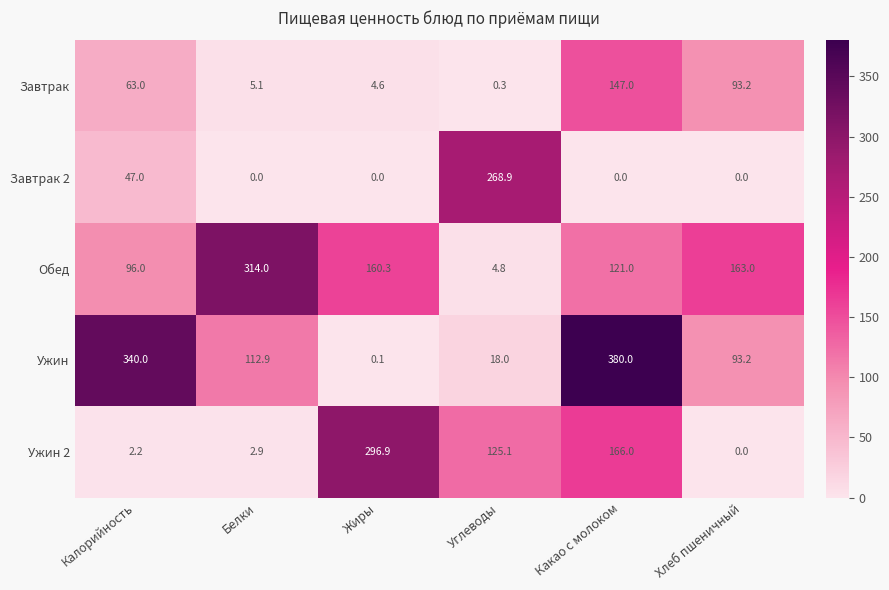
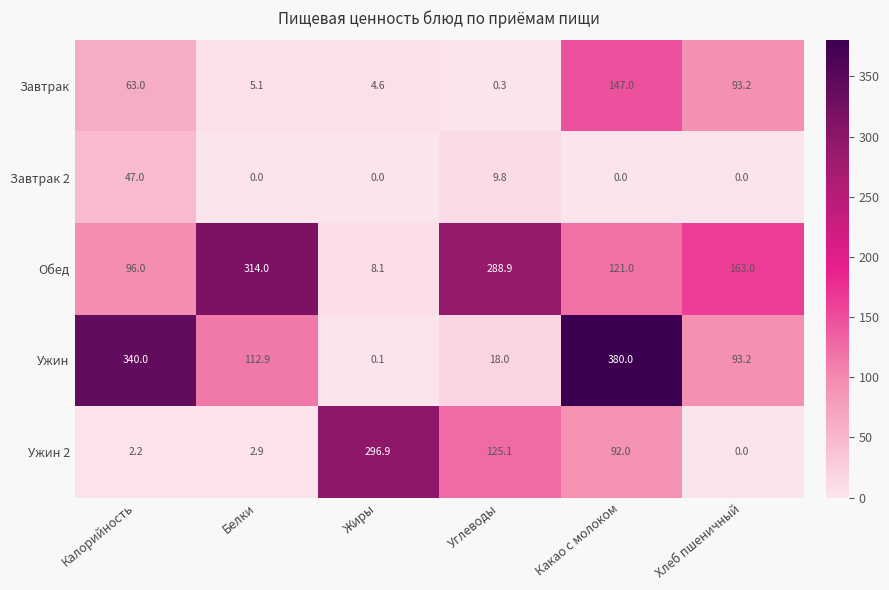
Завтрак 2, Углеводы: 268.9 -> 9.8
Обед, Жиры: 160.3 -> 8.1
Обед, Углеводы: 4.8 -> 288.9
Ужин 2, Какао с молоком: 166.0 -> 92.0
